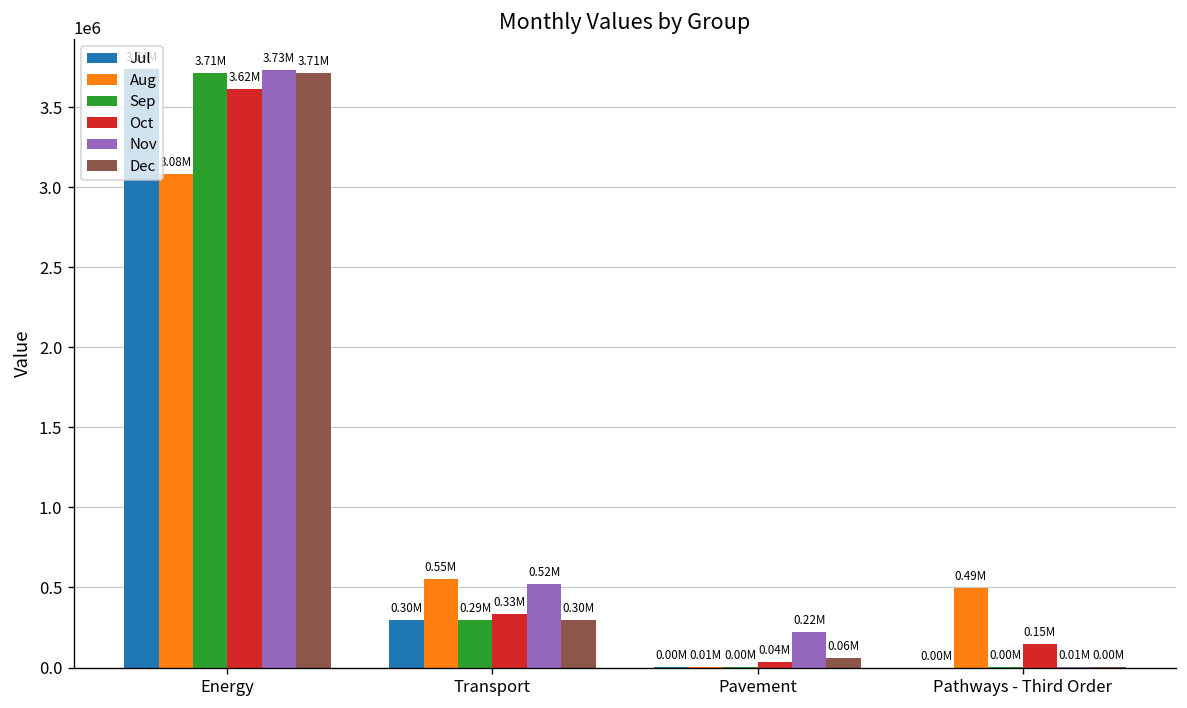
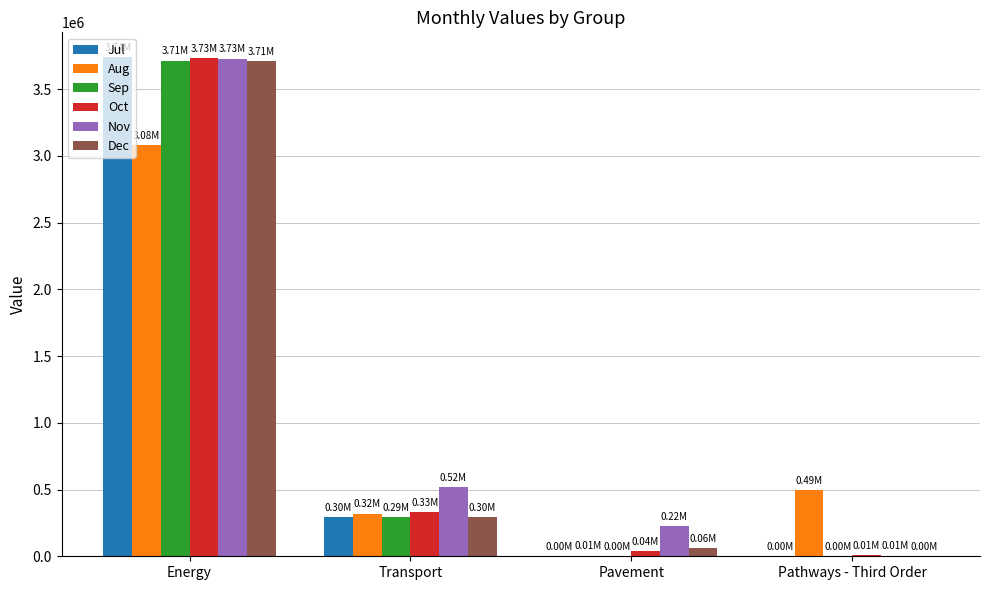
Oct, Energy: 3.62M -> 3.73M
Aug, Transport: 0.55M -> 0.32M
Oct, Pathways - Third Order: 0.15M -> 0.01M
